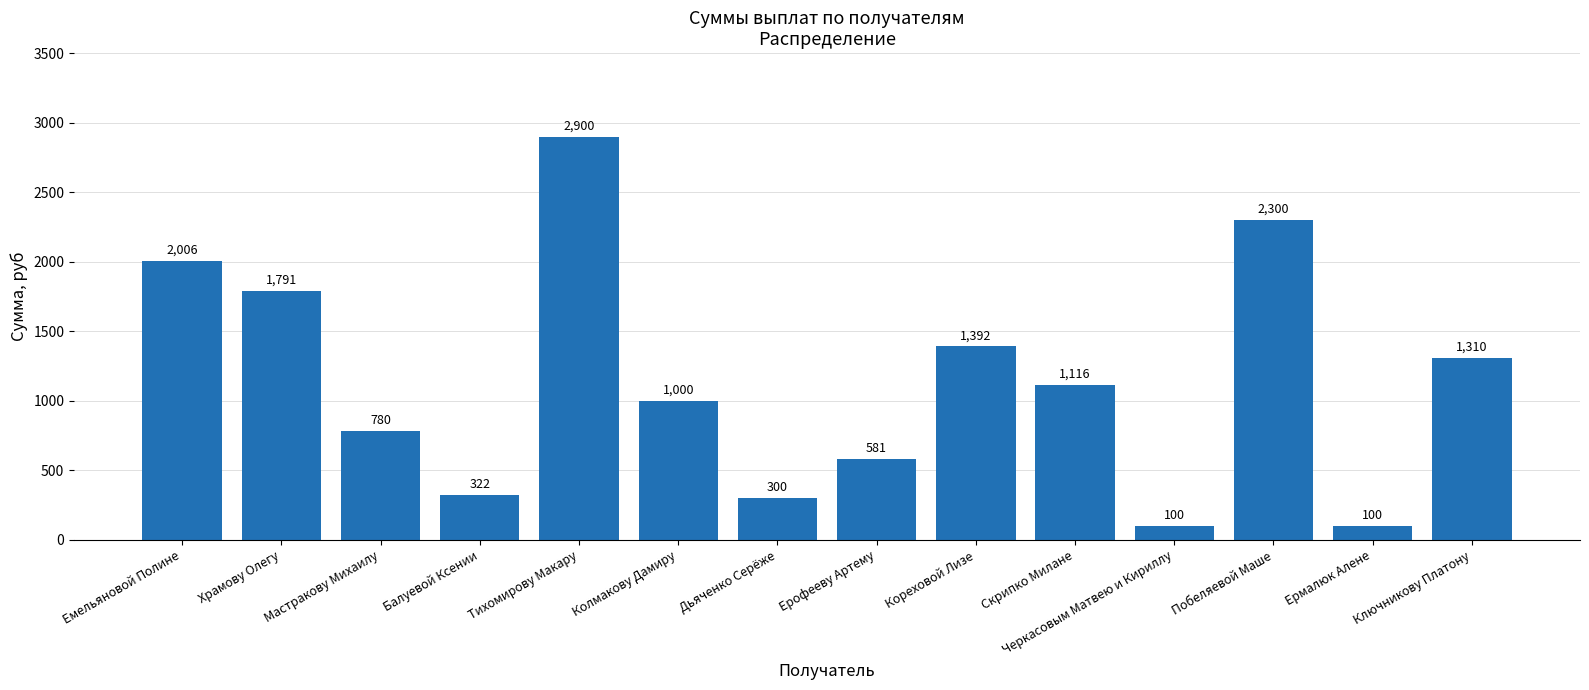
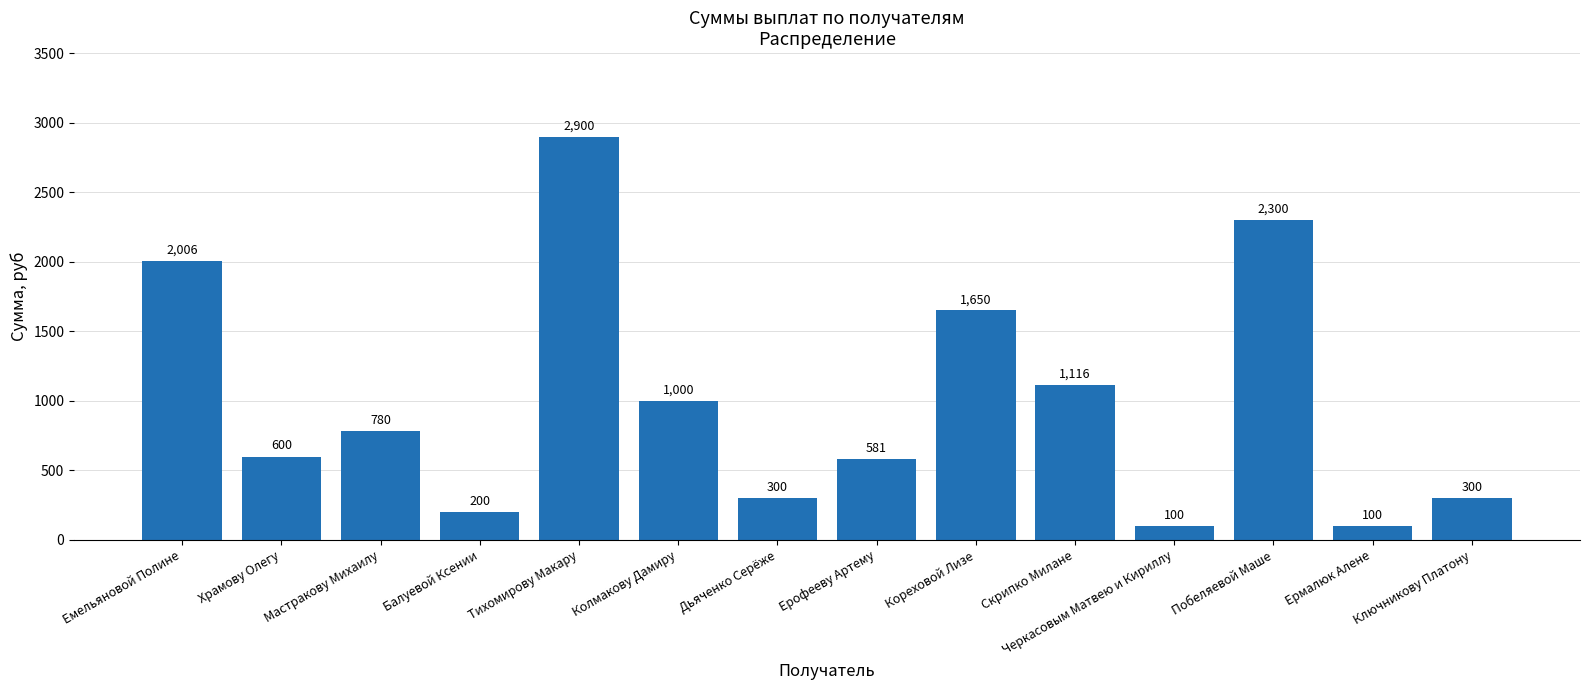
Храмову Олегу: 1,791 -> 600
Балуевой Ксении: 322 -> 200
Кореховой Лизе: 1,392 -> 1,650
Ключникову Платону: 1,310 -> 300
